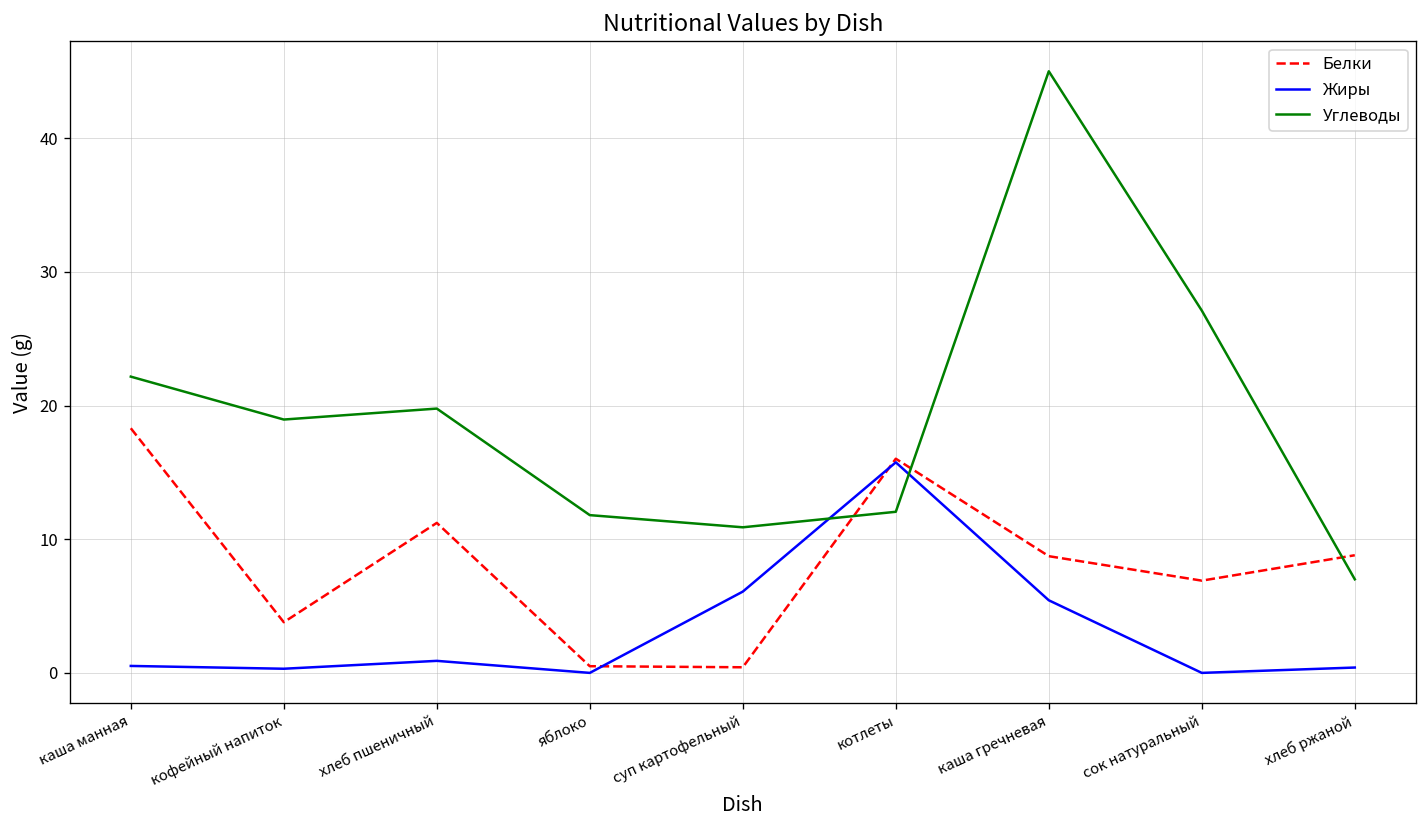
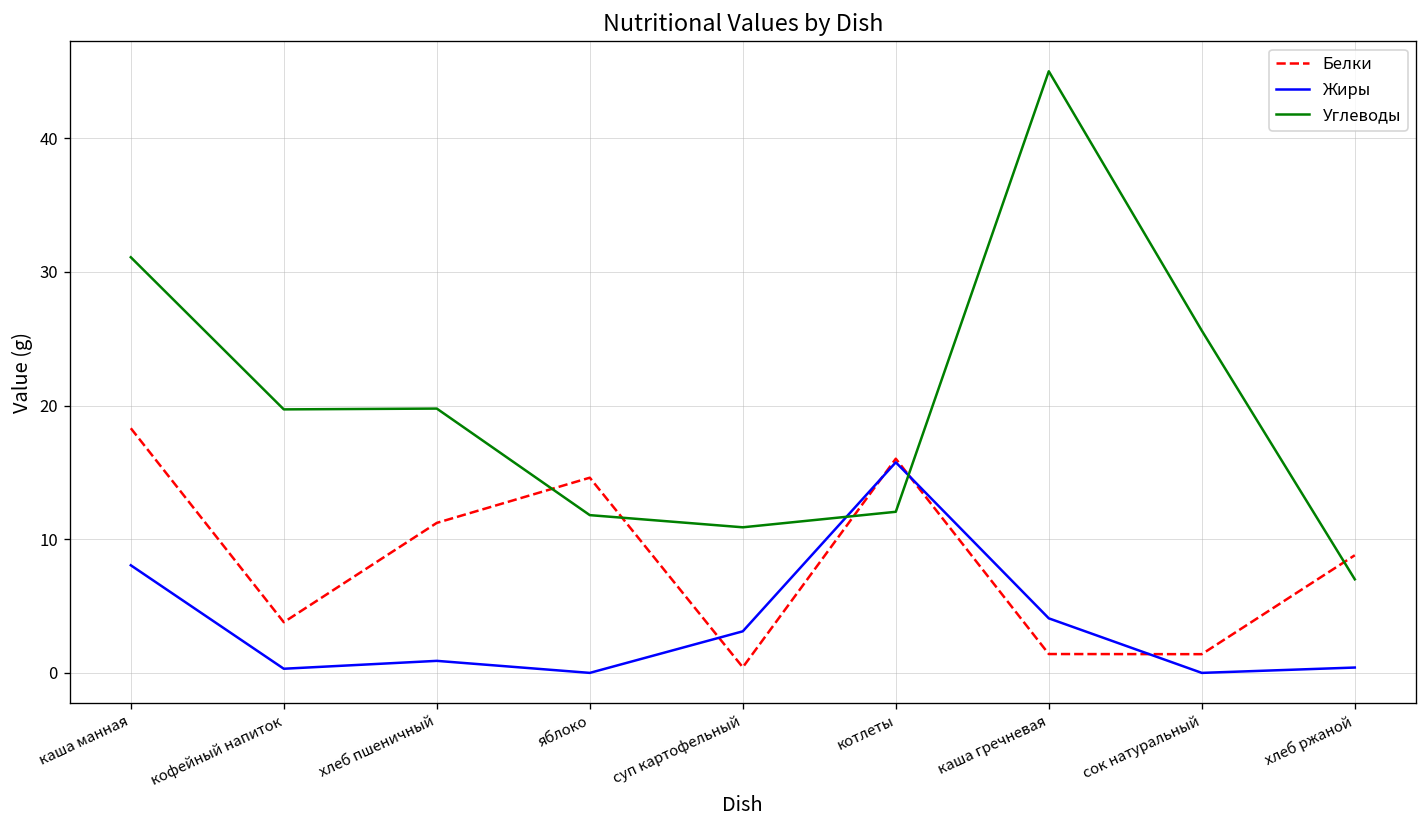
Жиры, каша манная: 0.5 -> 8.1
Углеводы, каша манная: 22.2 -> 31.1
Углеводы, кофейный напиток: 19.0 -> 19.7
Белки, яблоко: 0.5 -> 14.6
Жиры, суп картофельный: 6.1 -> 3.1
Белки, каша гречневая: 8.7 -> 1.4
Жиры, каша гречневая: 5.4 -> 4.1
Белки, сок натуральный: 6.9 -> 1.4
Углеводы, сок натуральный: 27.1 -> 25.6
